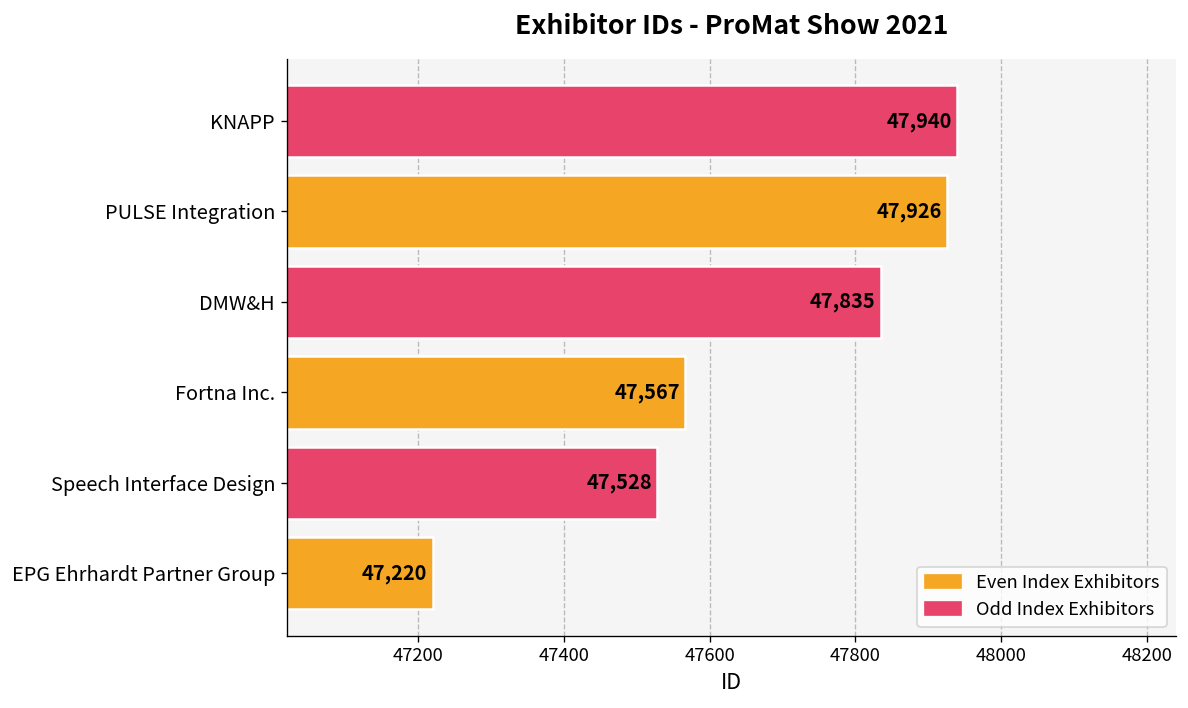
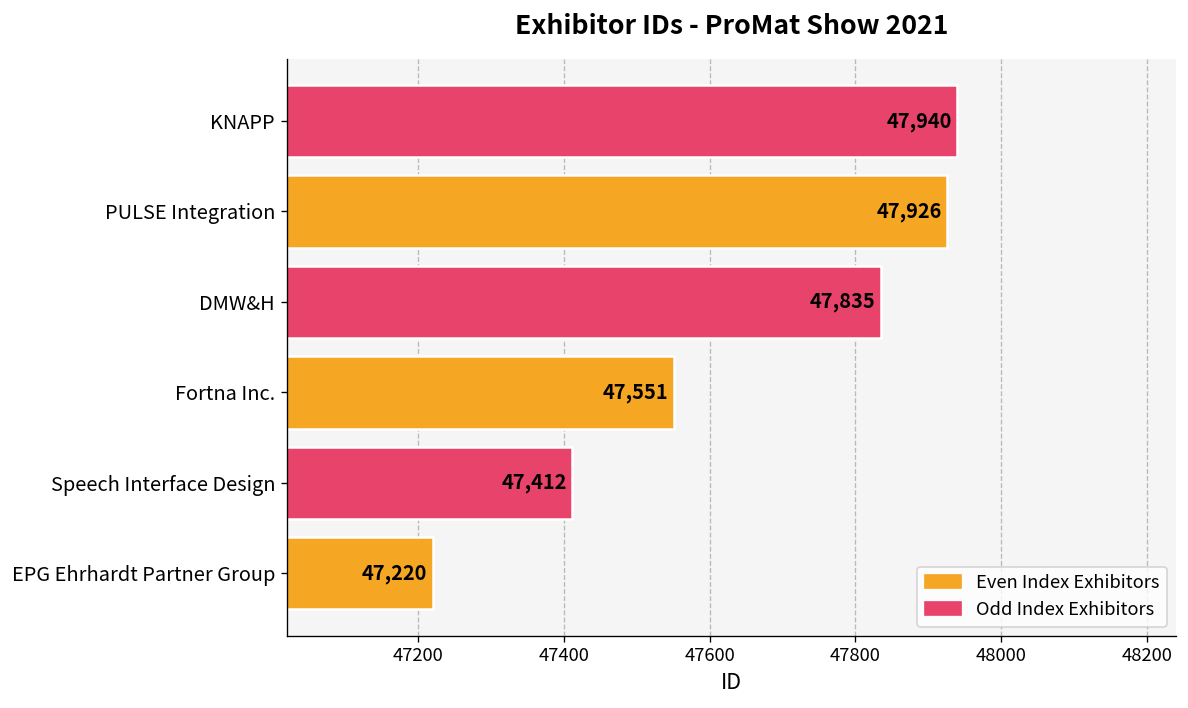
Fortna Inc.: 47,567 -> 47,551
Speech Interface Design: 47,528 -> 47,412
